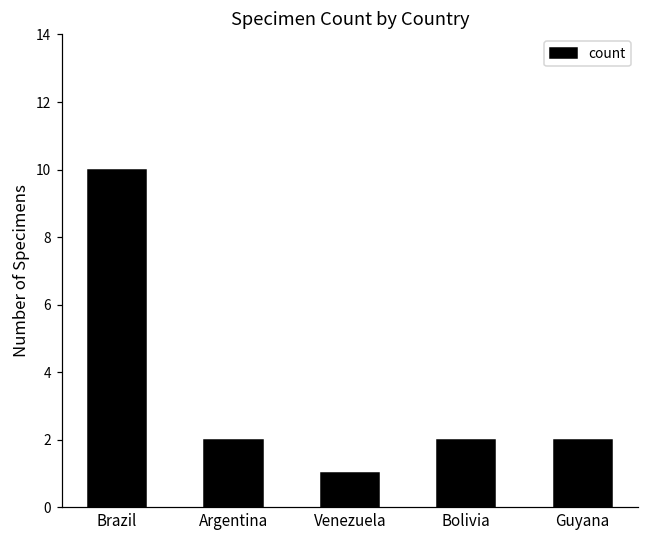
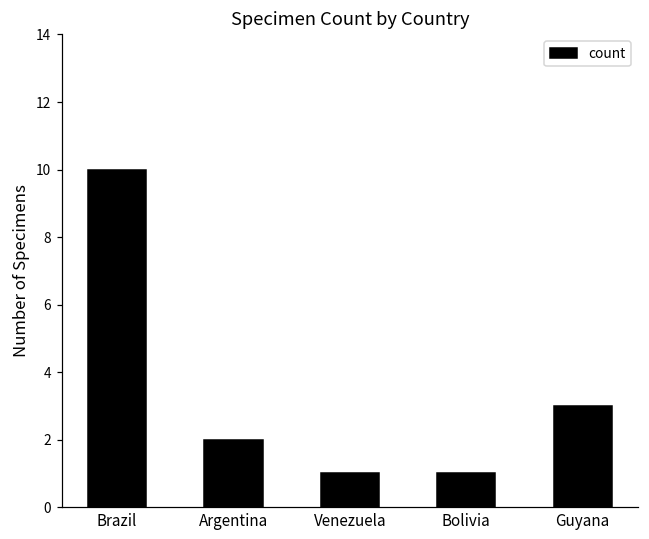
Bolivia: 2 -> 1
Guyana: 2 -> 3
